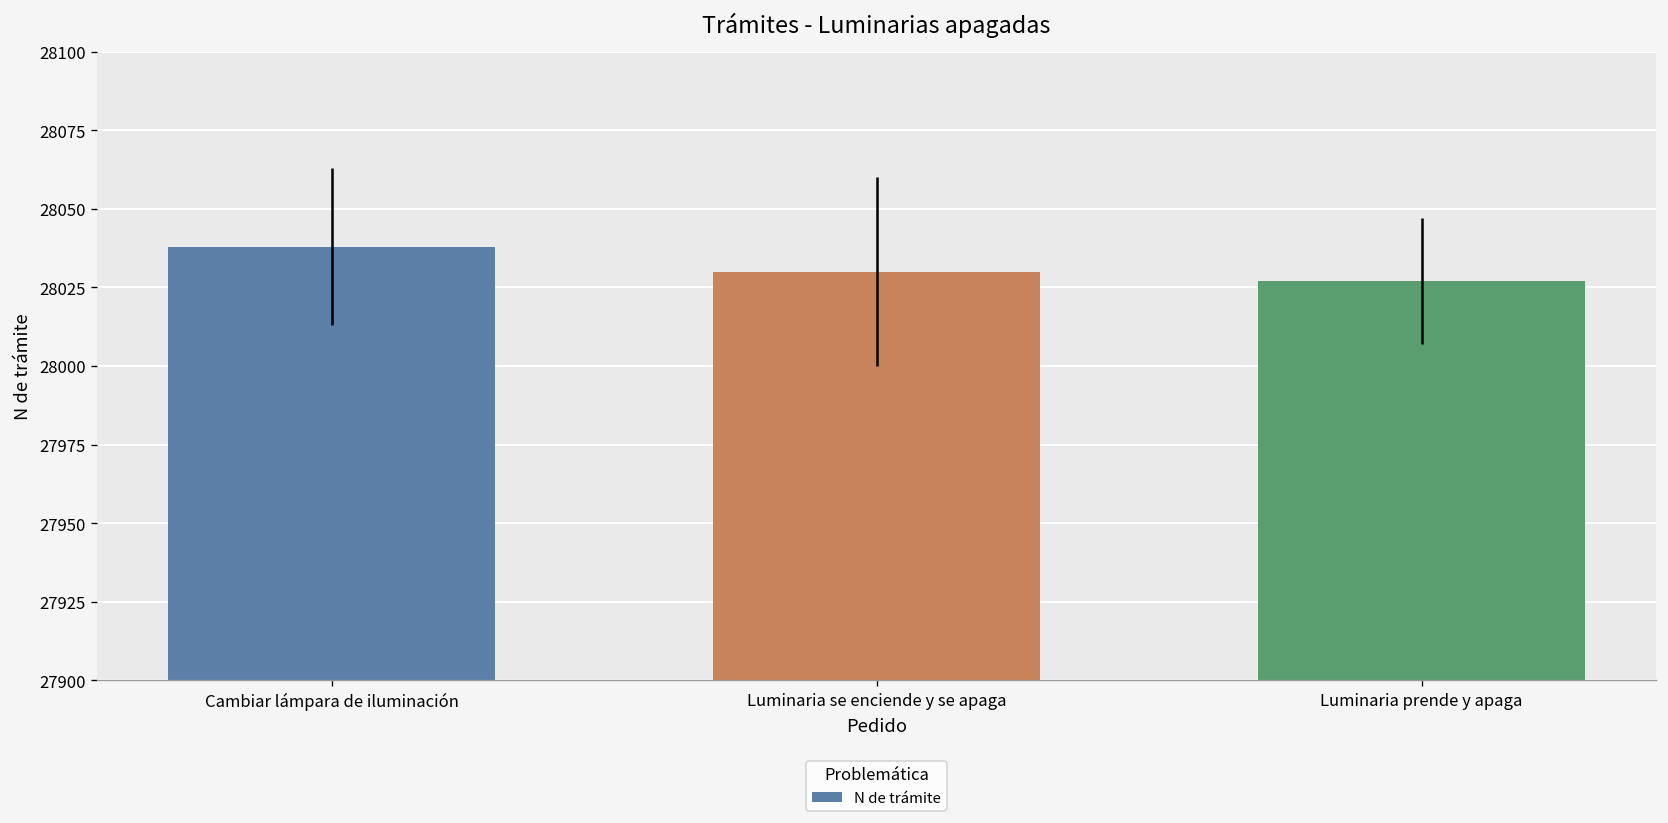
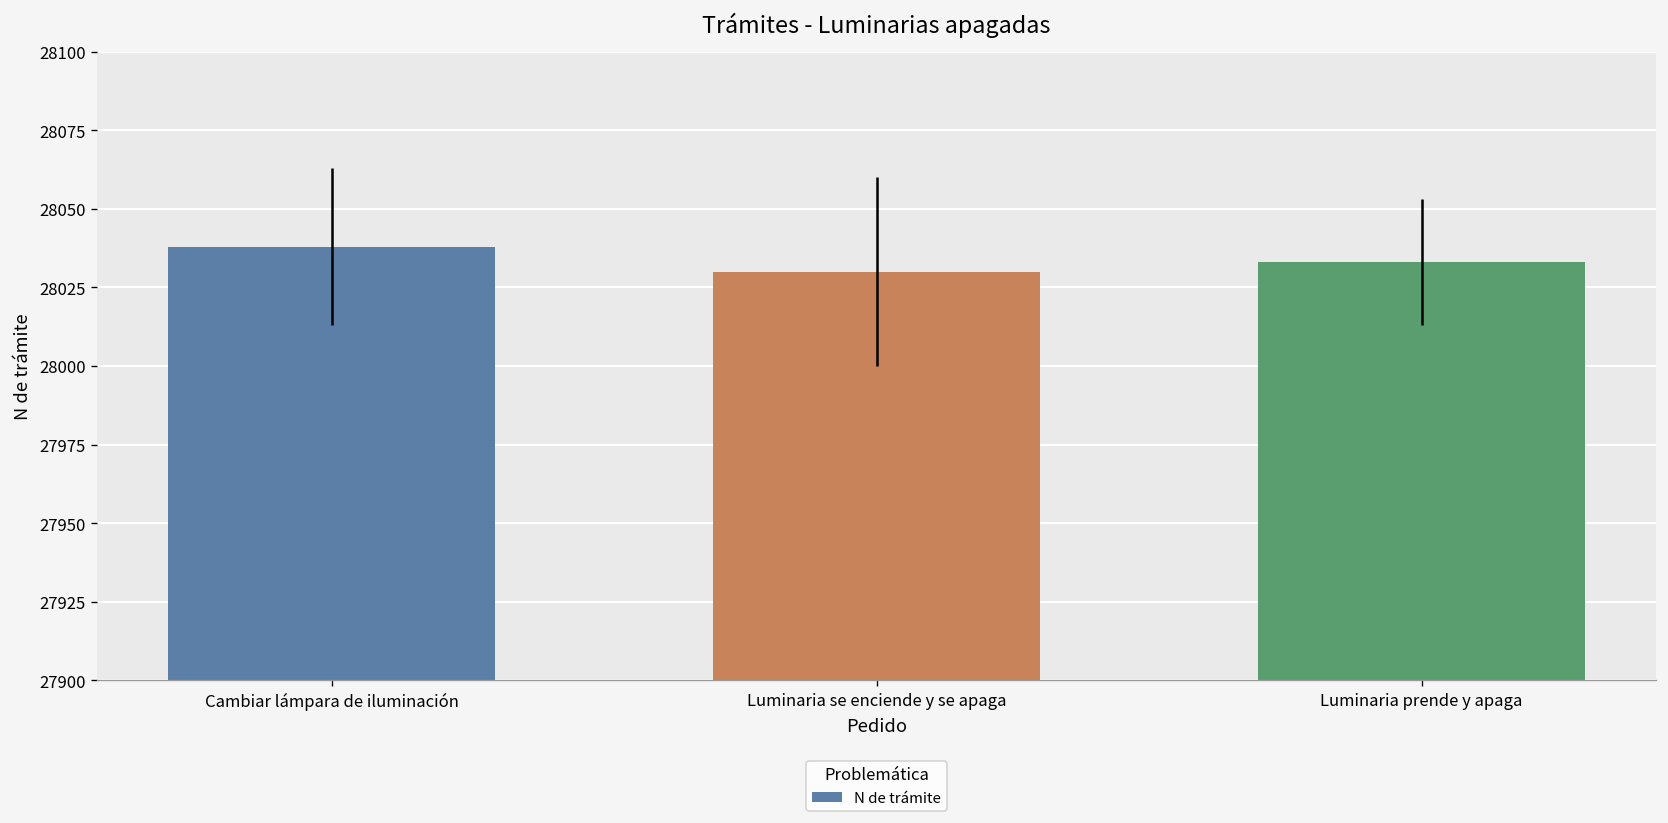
Luminaria prende y apaga: 28027 -> 28033
